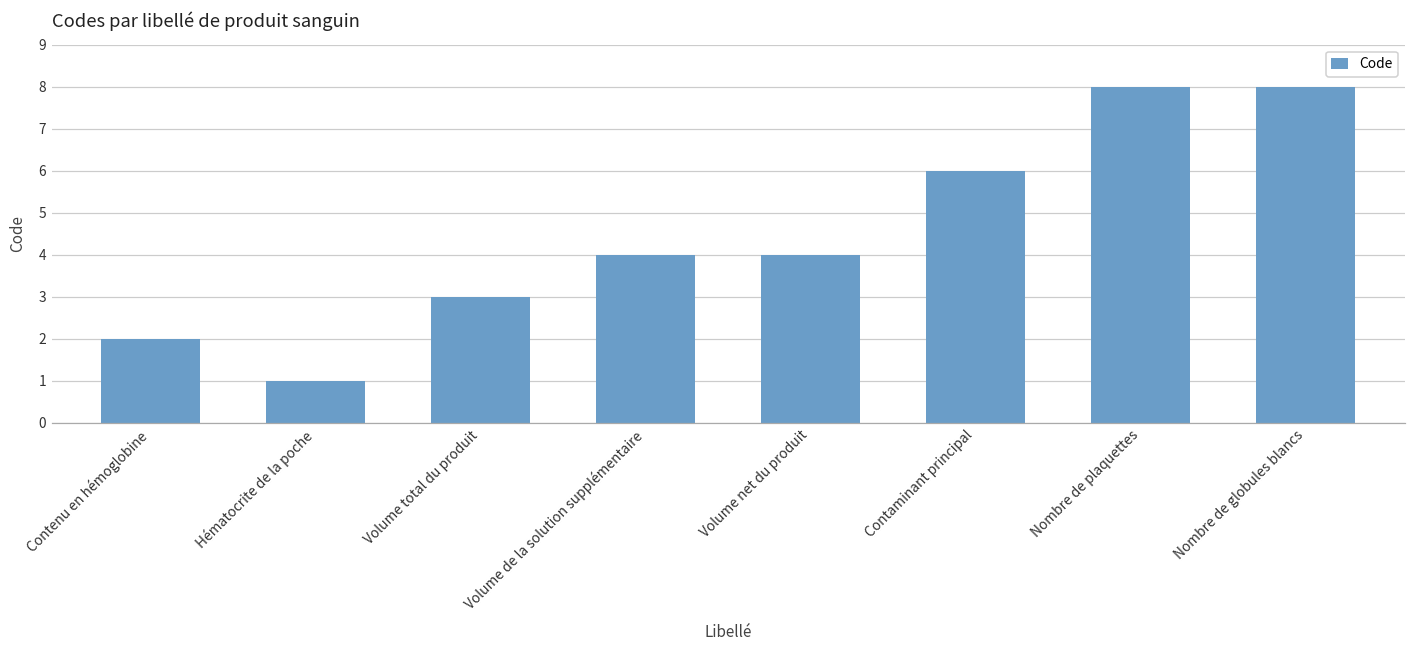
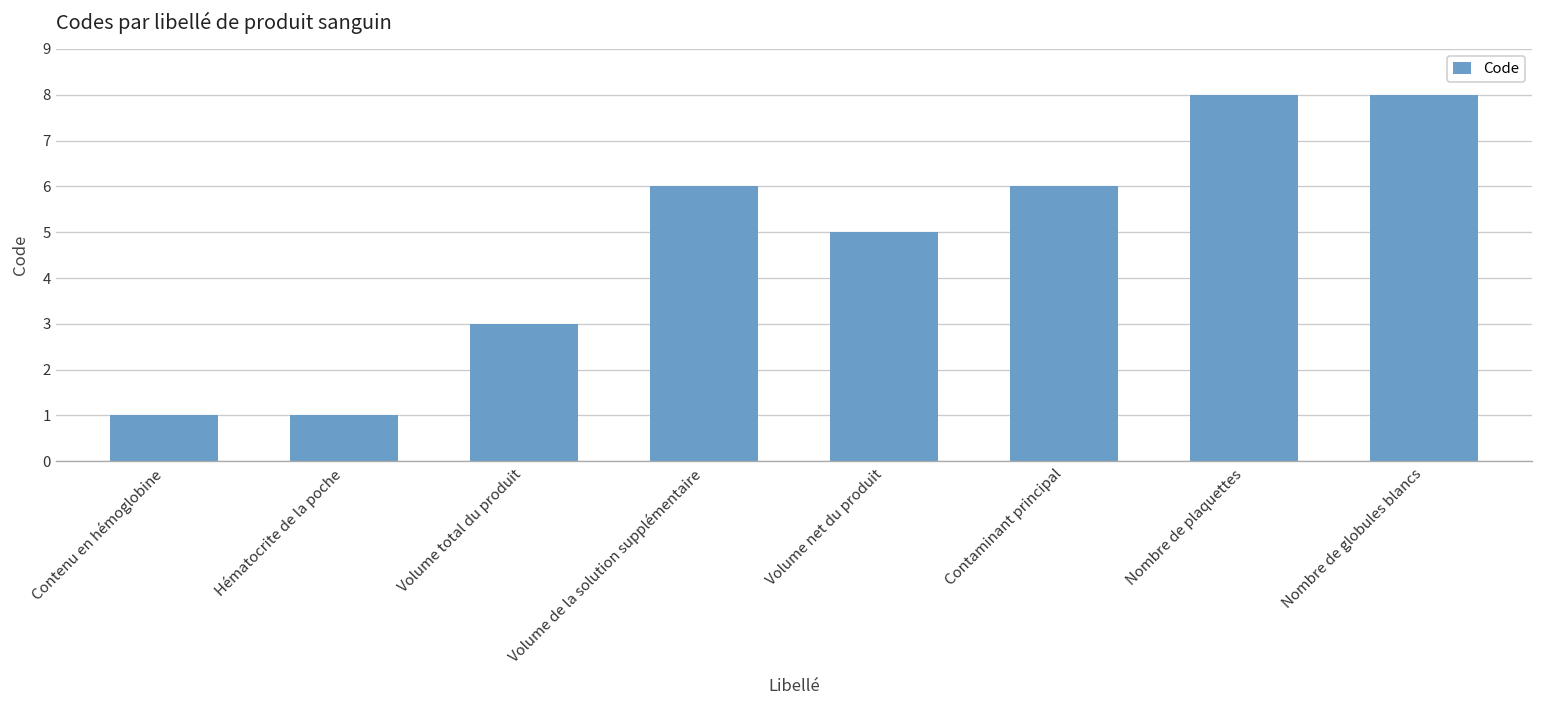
Contenu en hémoglobine: 2 -> 1
Volume de la solution supplémentaire: 4 -> 6
Volume net du produit: 4 -> 5
